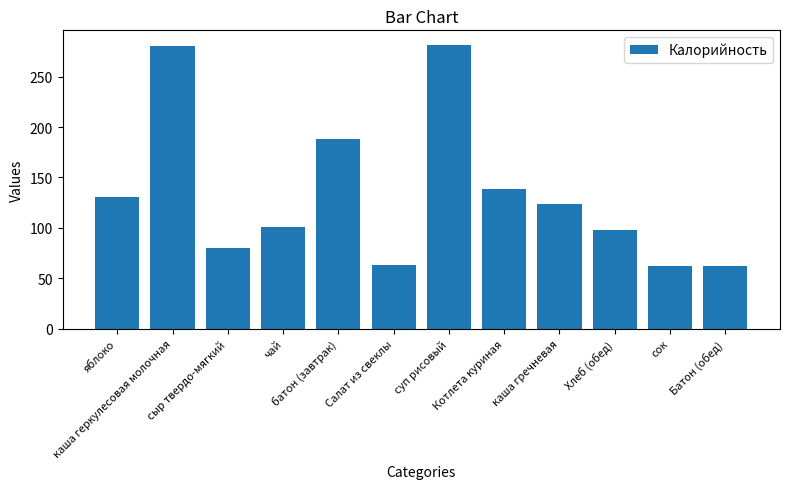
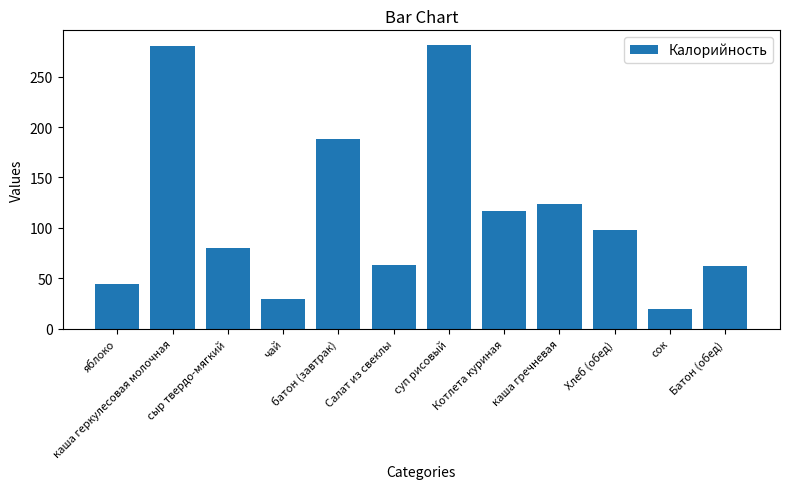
яблоко: 130 -> 44
чай: 101 -> 30
Котлета куриная: 138 -> 117
сок: 62 -> 20
